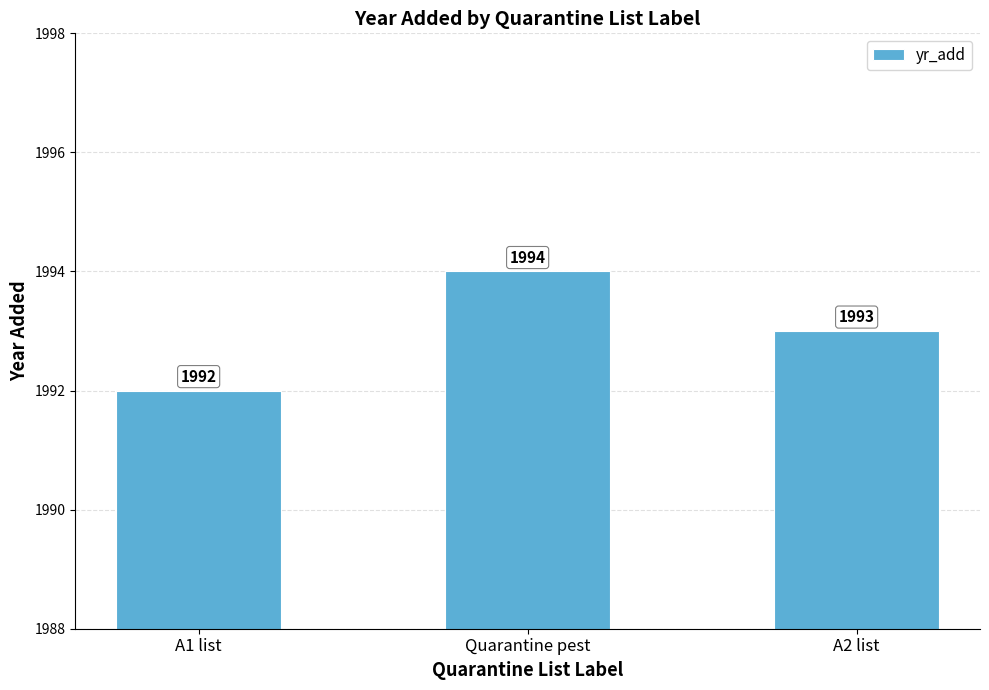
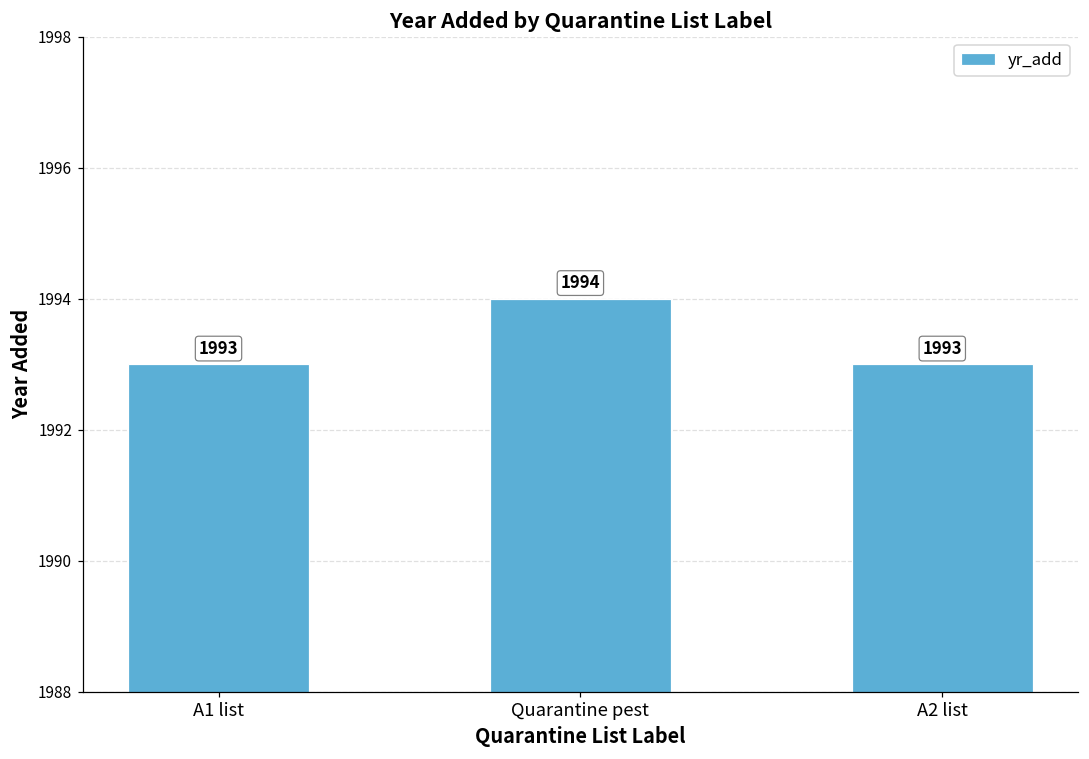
A1 list: 1992 -> 1993
